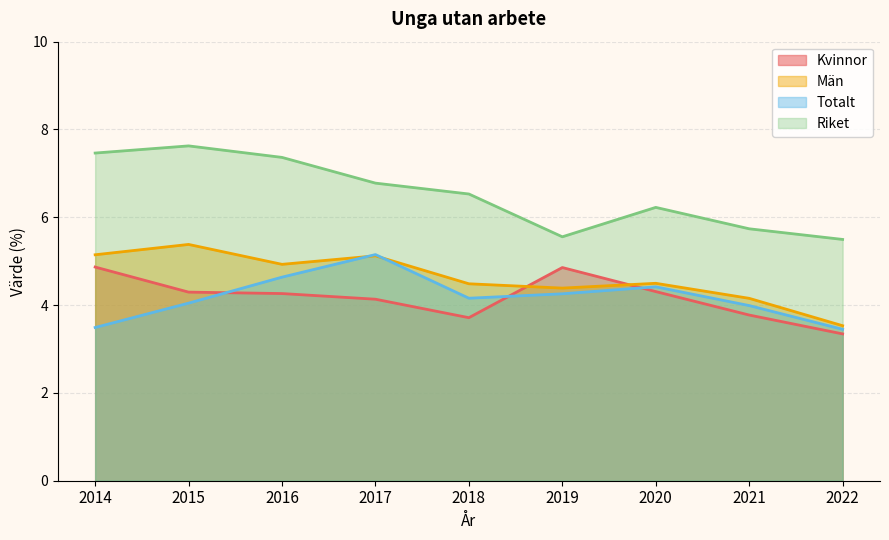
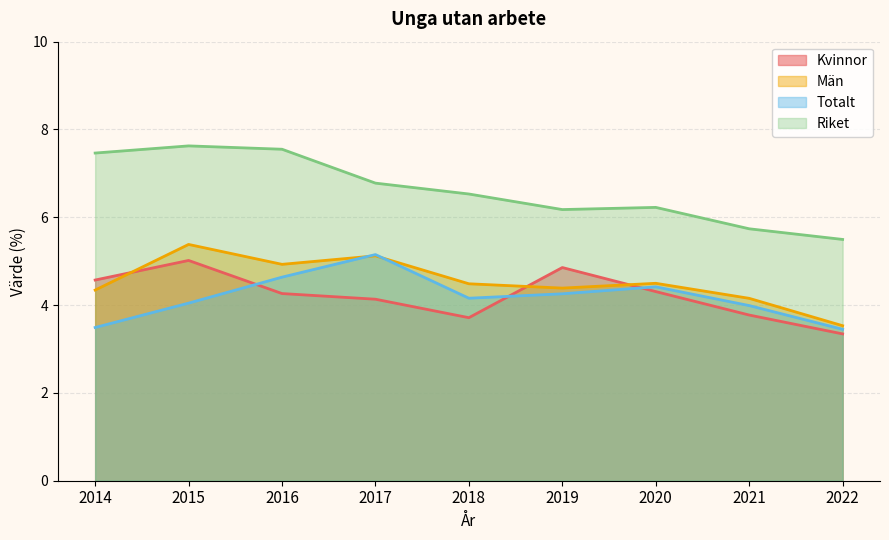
Kvinnor, 2014: 4.9 -> 4.6
Män, 2014: 5.1 -> 4.3
Kvinnor, 2015: 4.3 -> 5.0
Riket, 2016: 7.4 -> 7.6
Riket, 2019: 5.6 -> 6.2
